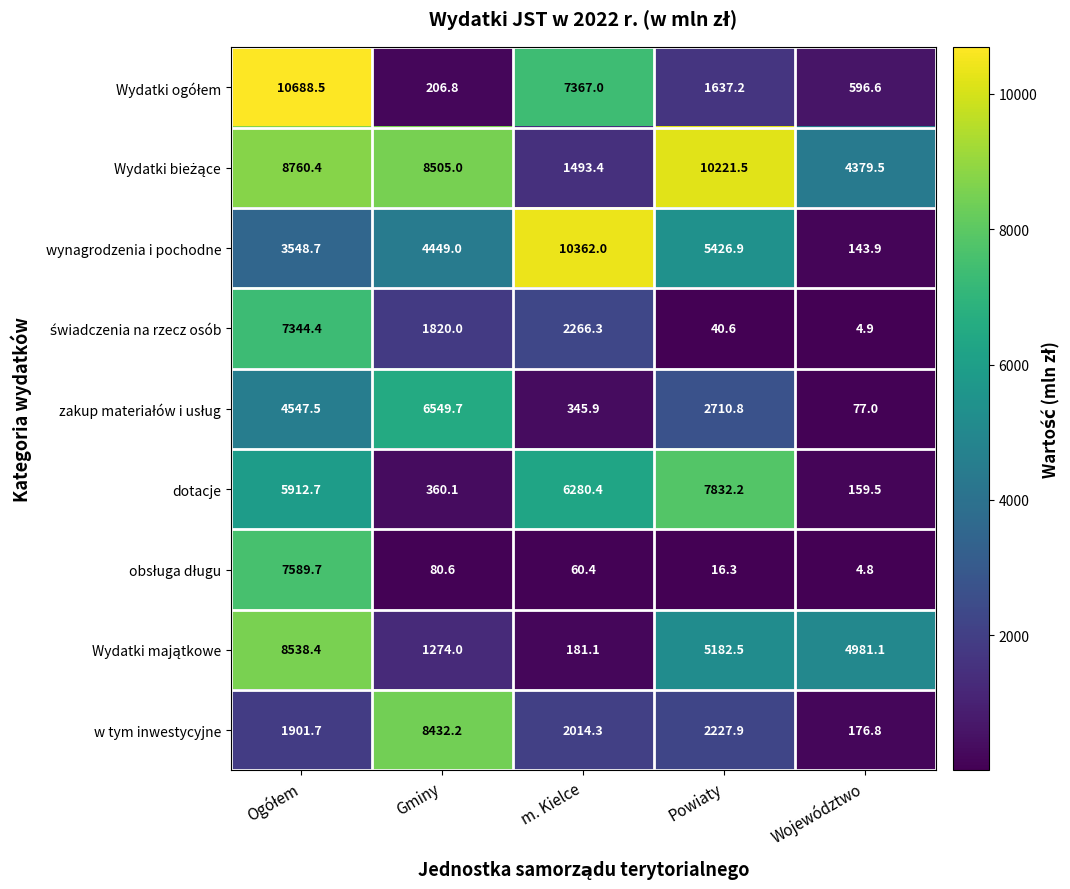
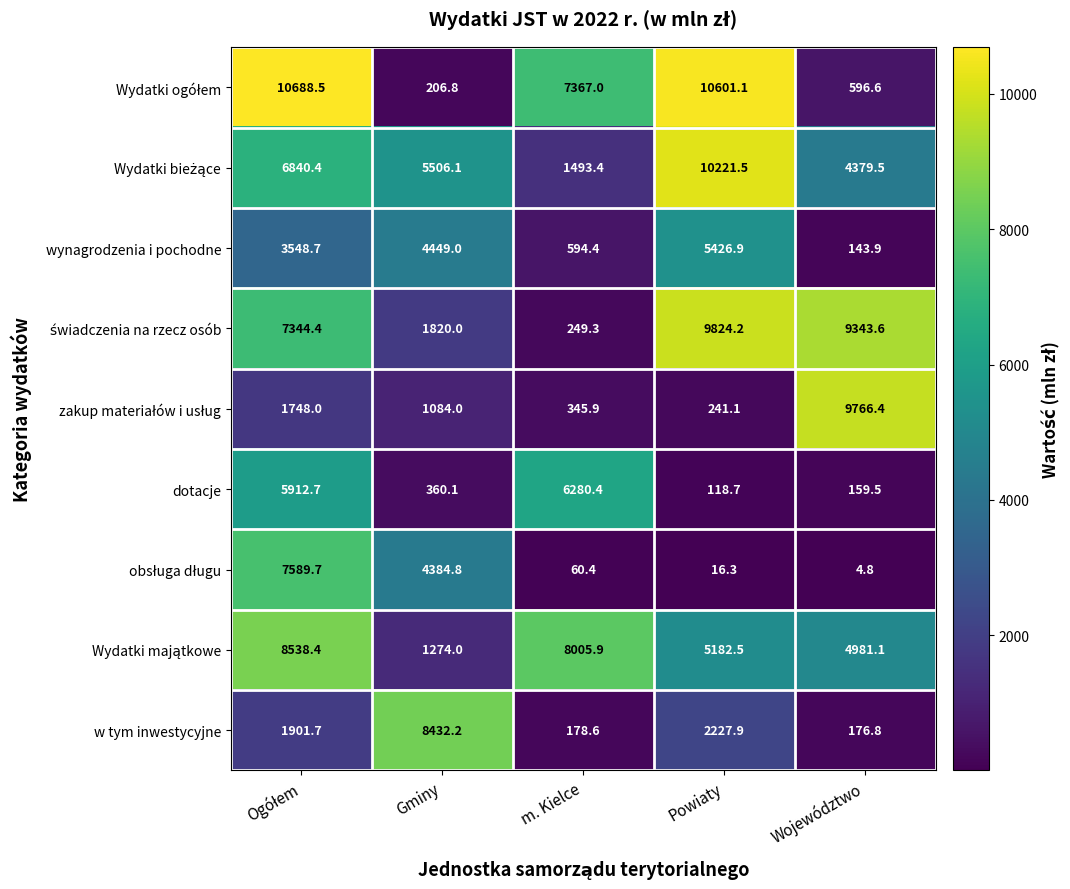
Wydatki ogółem, Powiaty: 1637.2 -> 10601.1
Wydatki bieżące, Ogółem: 8760.4 -> 6840.4
Wydatki bieżące, Gminy: 8505.0 -> 5506.1
wynagrodzenia i pochodne, m. Kielce: 10362.0 -> 594.4
świadczenia na rzecz osób, m. Kielce: 2266.3 -> 249.3
świadczenia na rzecz osób, Powiaty: 40.6 -> 9824.2
świadczenia na rzecz osób, Województwo: 4.9 -> 9343.6
zakup materiałów i usług, Ogółem: 4547.5 -> 1748.0
zakup materiałów i usług, Gminy: 6549.7 -> 1084.0
zakup materiałów i usług, Powiaty: 2710.8 -> 241.1
zakup materiałów i usług, Województwo: 77.0 -> 9766.4
dotacje, Powiaty: 7832.2 -> 118.7
obsługa długu, Gminy: 80.6 -> 4384.8
Wydatki majątkowe, m. Kielce: 181.1 -> 8005.9
w tym inwestycyjne, m. Kielce: 2014.3 -> 178.6
